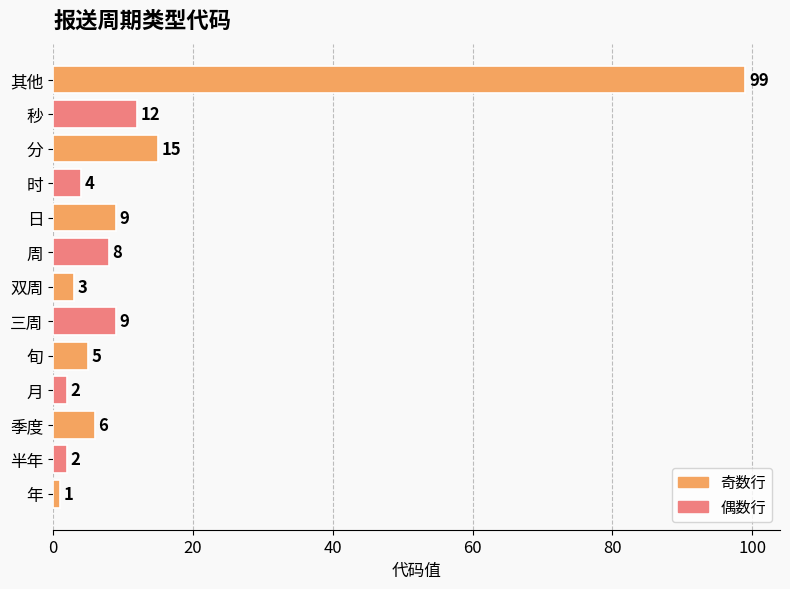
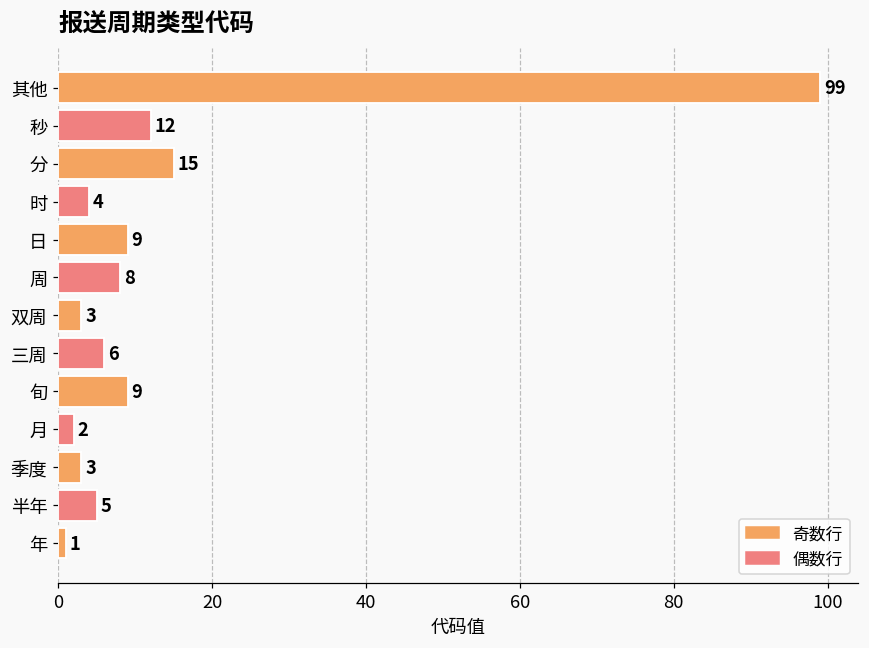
三周: 9 -> 6
旬: 5 -> 9
季度: 6 -> 3
半年: 2 -> 5
